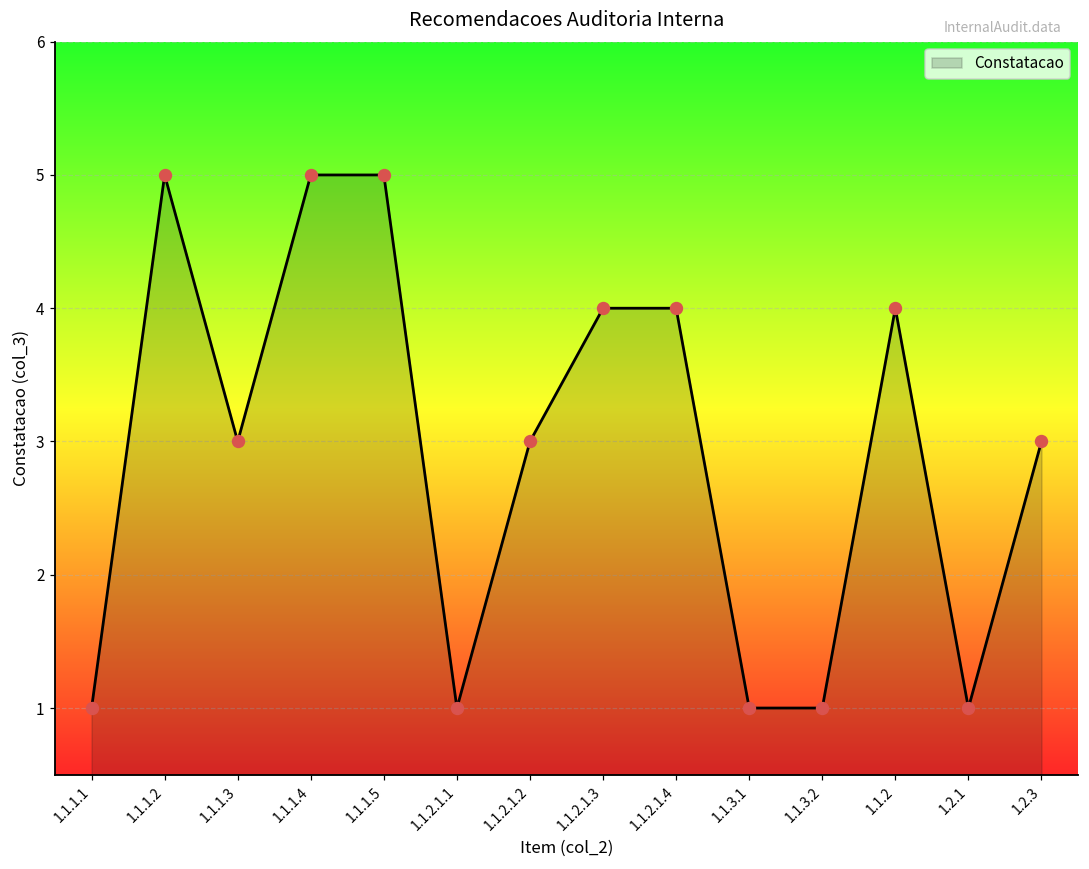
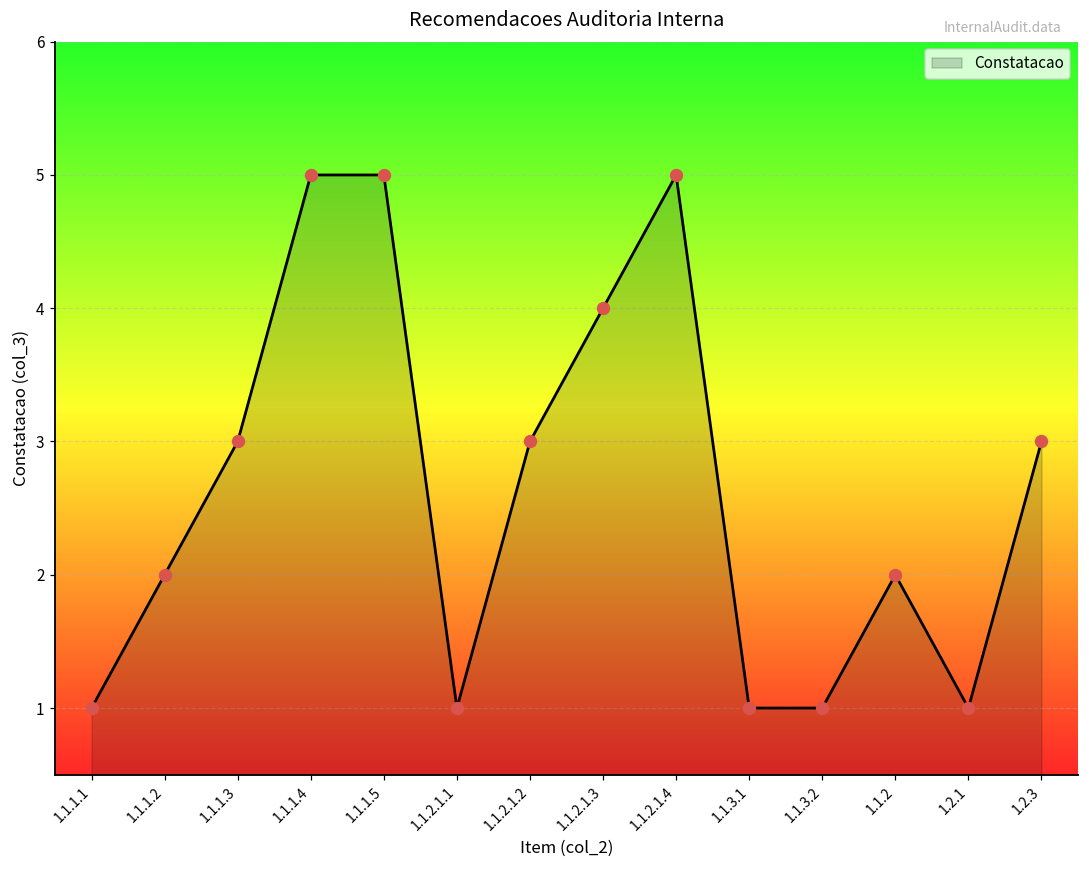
1.1.1.2: 5 -> 2
1.1.2.1.4: 4 -> 5
1.1.2: 4 -> 2
